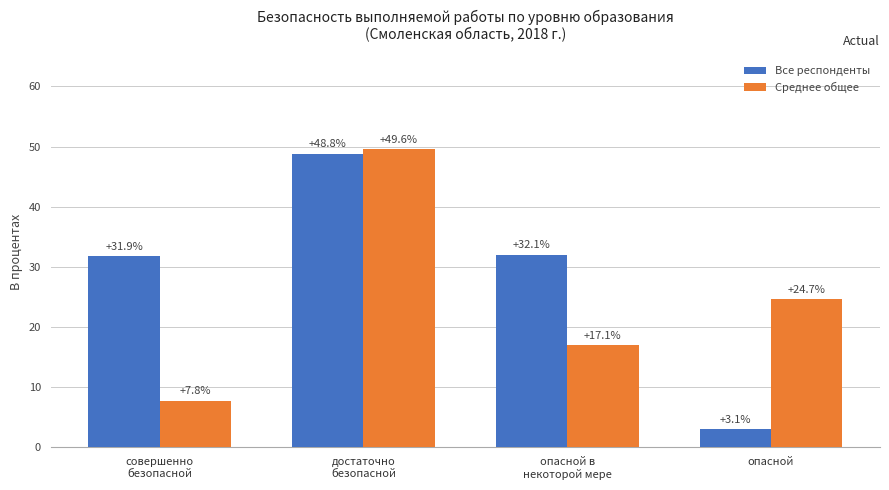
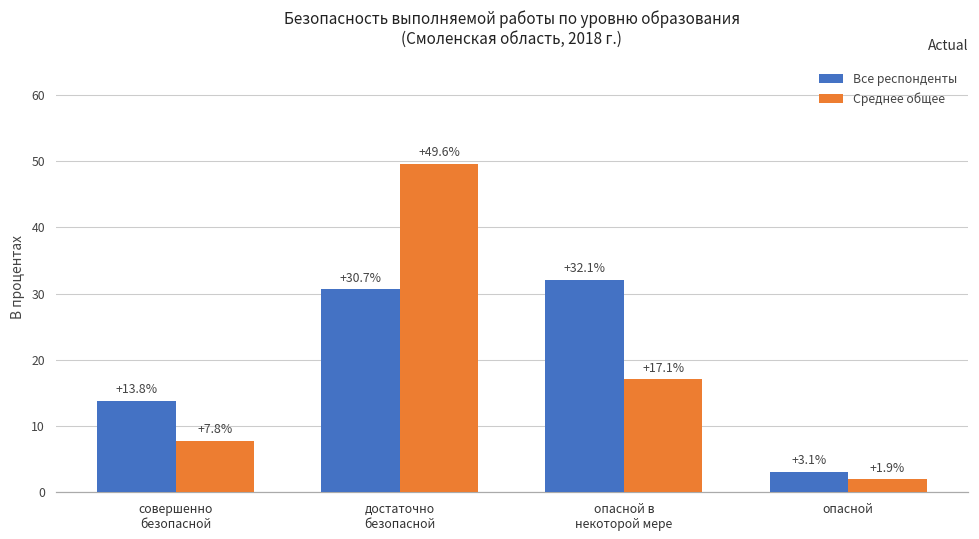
Все респонденты, совершенно безопасной: +31.9% -> +13.8%
Все респонденты, достаточно безопасной: +48.8% -> +30.7%
Среднее общее, опасной: +24.7% -> +1.9%
